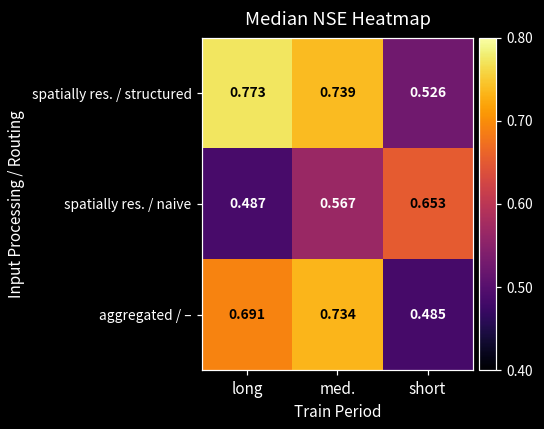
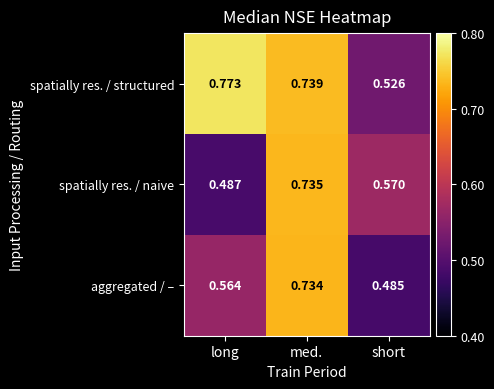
spatially res. / naive, med.: 0.567 -> 0.735
spatially res. / naive, short: 0.653 -> 0.570
aggregated / –, long: 0.691 -> 0.564
